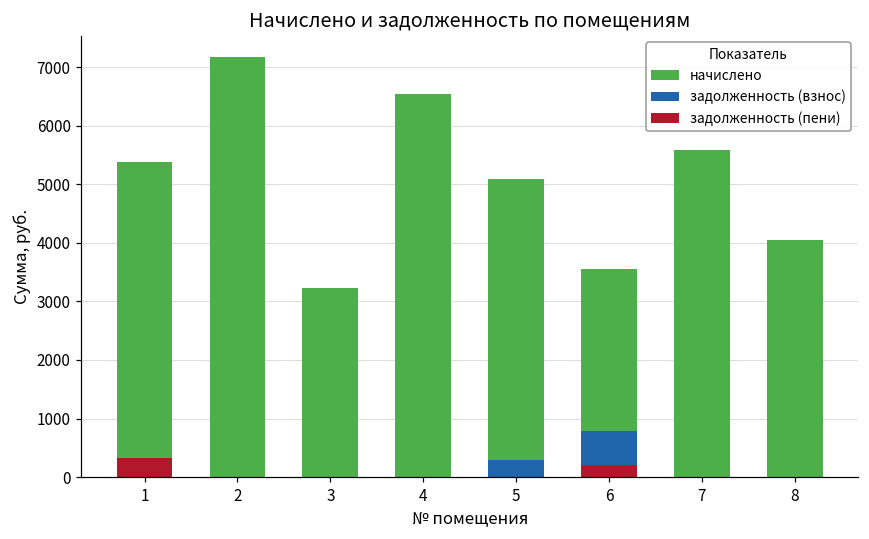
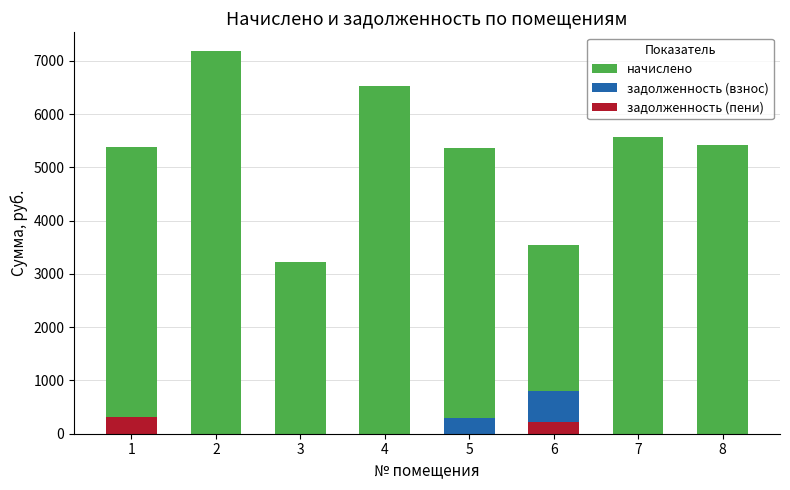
начислено, 5: 5100 -> 5400
начислено, 8: 4100 -> 5400
